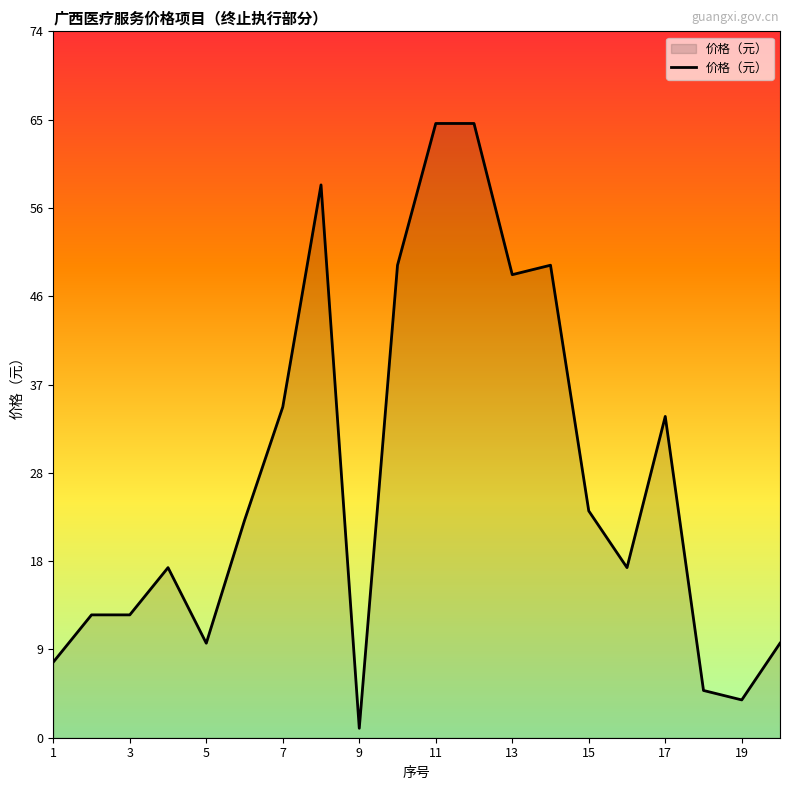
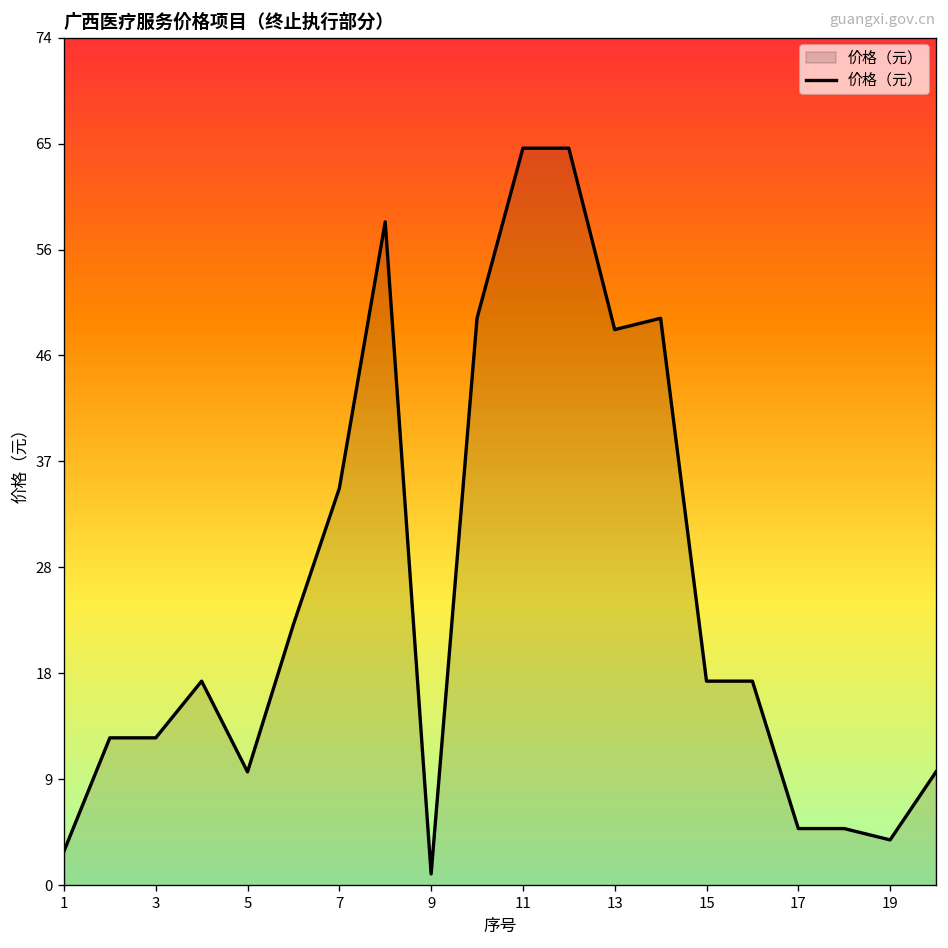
1: 8 -> 3
15: 24 -> 18
17: 34 -> 5
